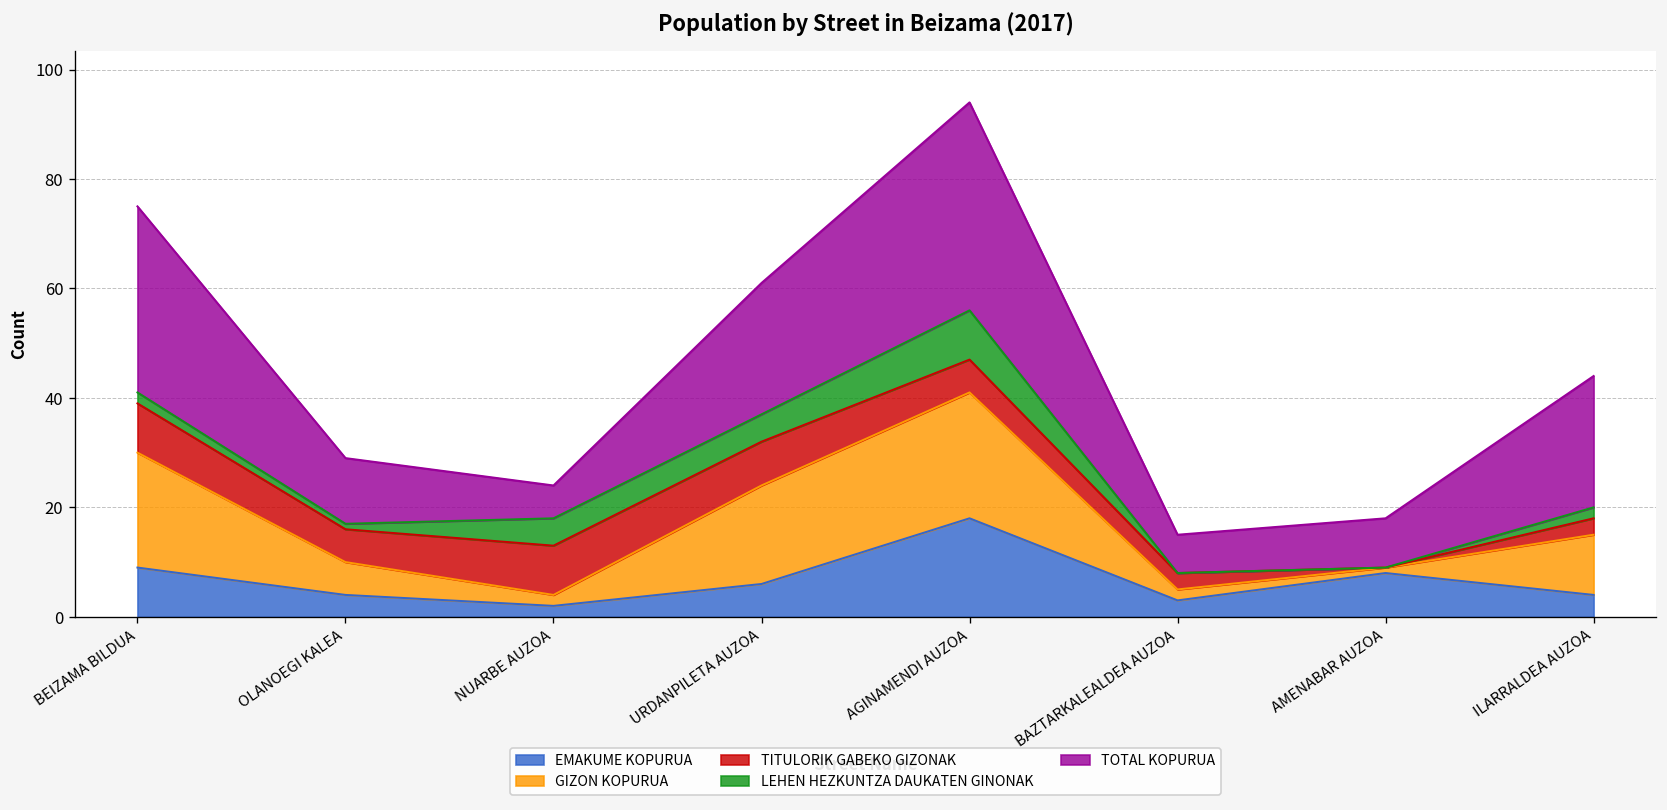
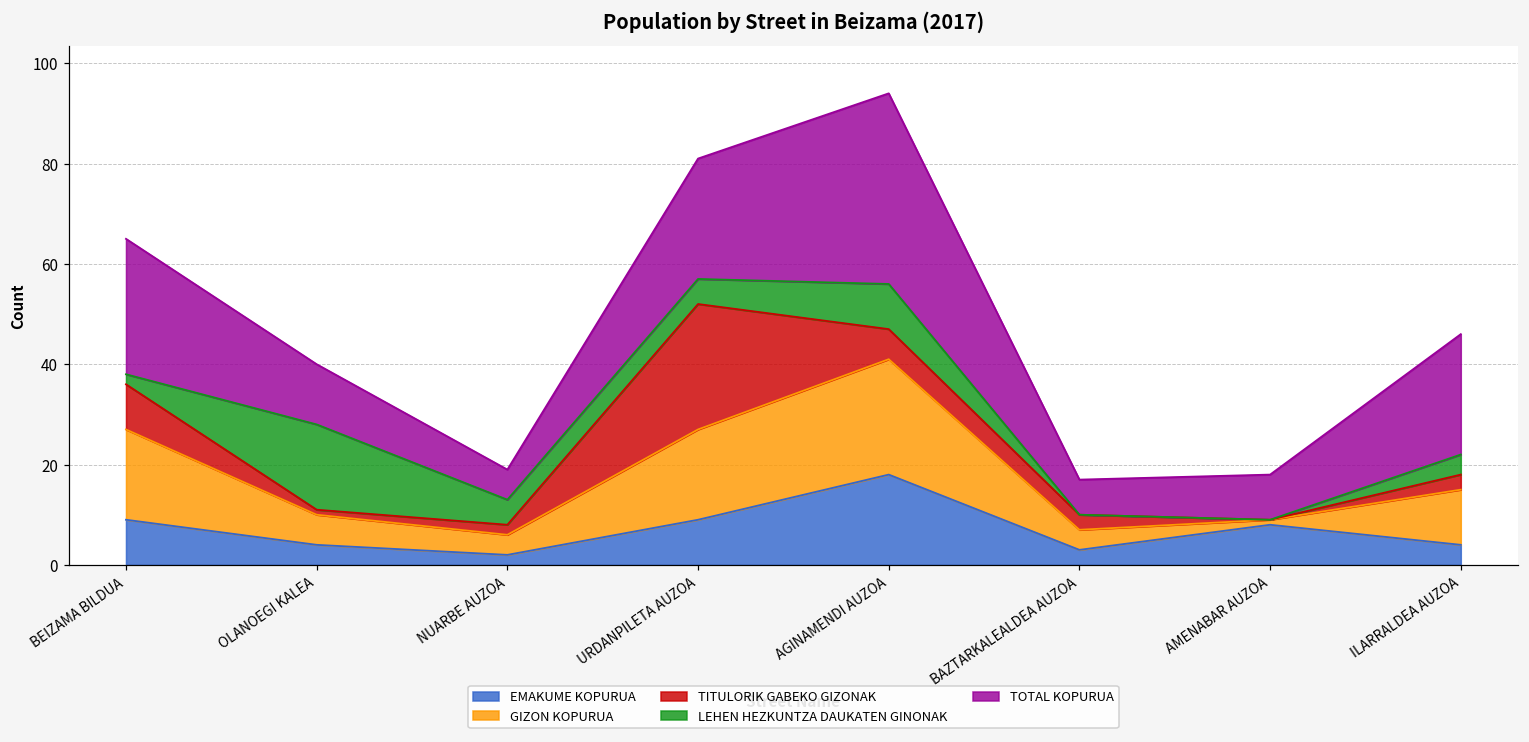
GIZON KOPURUA, BEIZAMA BILDUA: 21 -> 18
TOTAL KOPURUA, BEIZAMA BILDUA: 34 -> 27
TITULORIK GABEKO GIZONAK, OLANOEGI KALEA: 6 -> 1
LEHEN HEZKUNTZA DAUKATEN GINONAK, OLANOEGI KALEA: 1 -> 17
GIZON KOPURUA, NUARBE AUZOA: 2 -> 4
TITULORIK GABEKO GIZONAK, NUARBE AUZOA: 9 -> 2
EMAKUME KOPURUA, URDANPILETA AUZOA: 6 -> 9
TITULORIK GABEKO GIZONAK, URDANPILETA AUZOA: 8 -> 25
GIZON KOPURUA, BAZTARKALEALDEA AUZOA: 2 -> 4
LEHEN HEZKUNTZA DAUKATEN GINONAK, ILARRALDEA AUZOA: 2 -> 4
